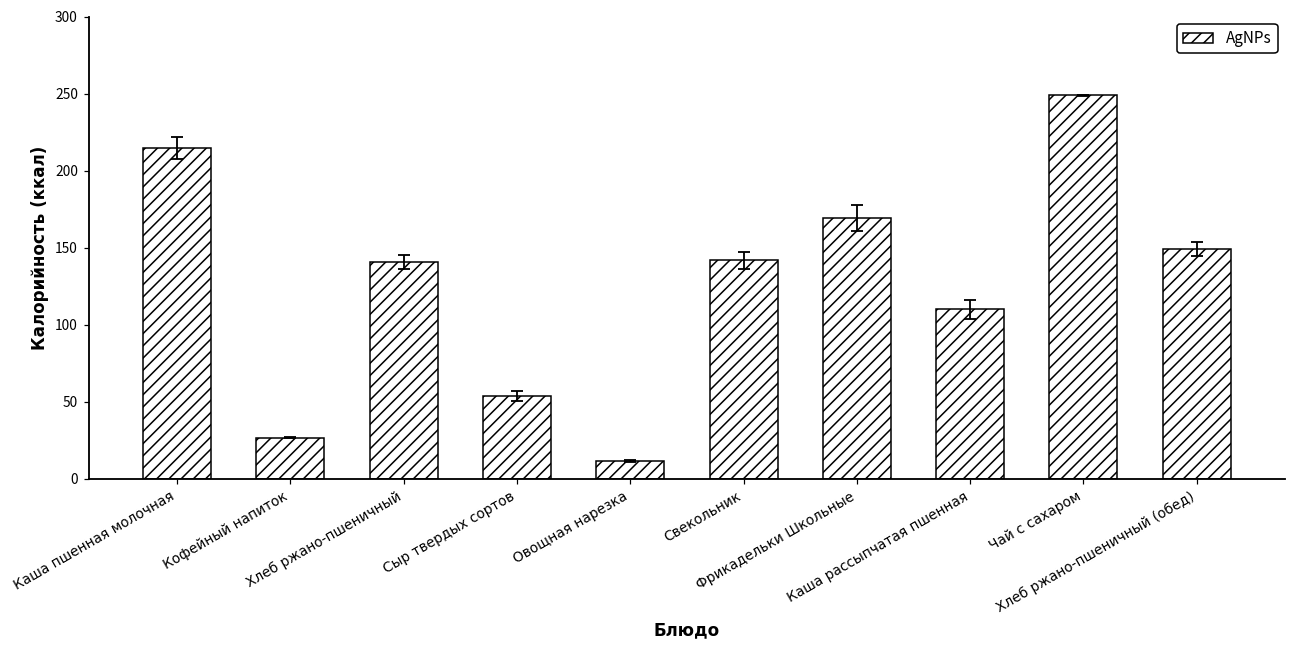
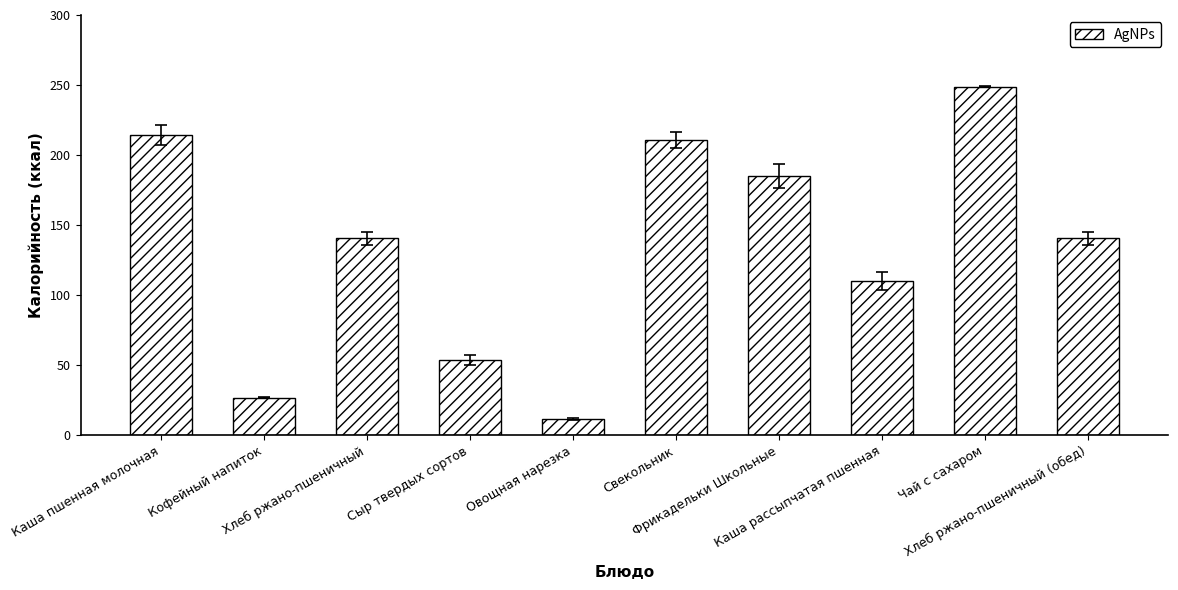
AgNPs, Свекольник: 142 -> 211
AgNPs, Фрикадельки Школьные: 169 -> 185
AgNPs, Хлеб ржано-пшеничный (обед): 149 -> 141
